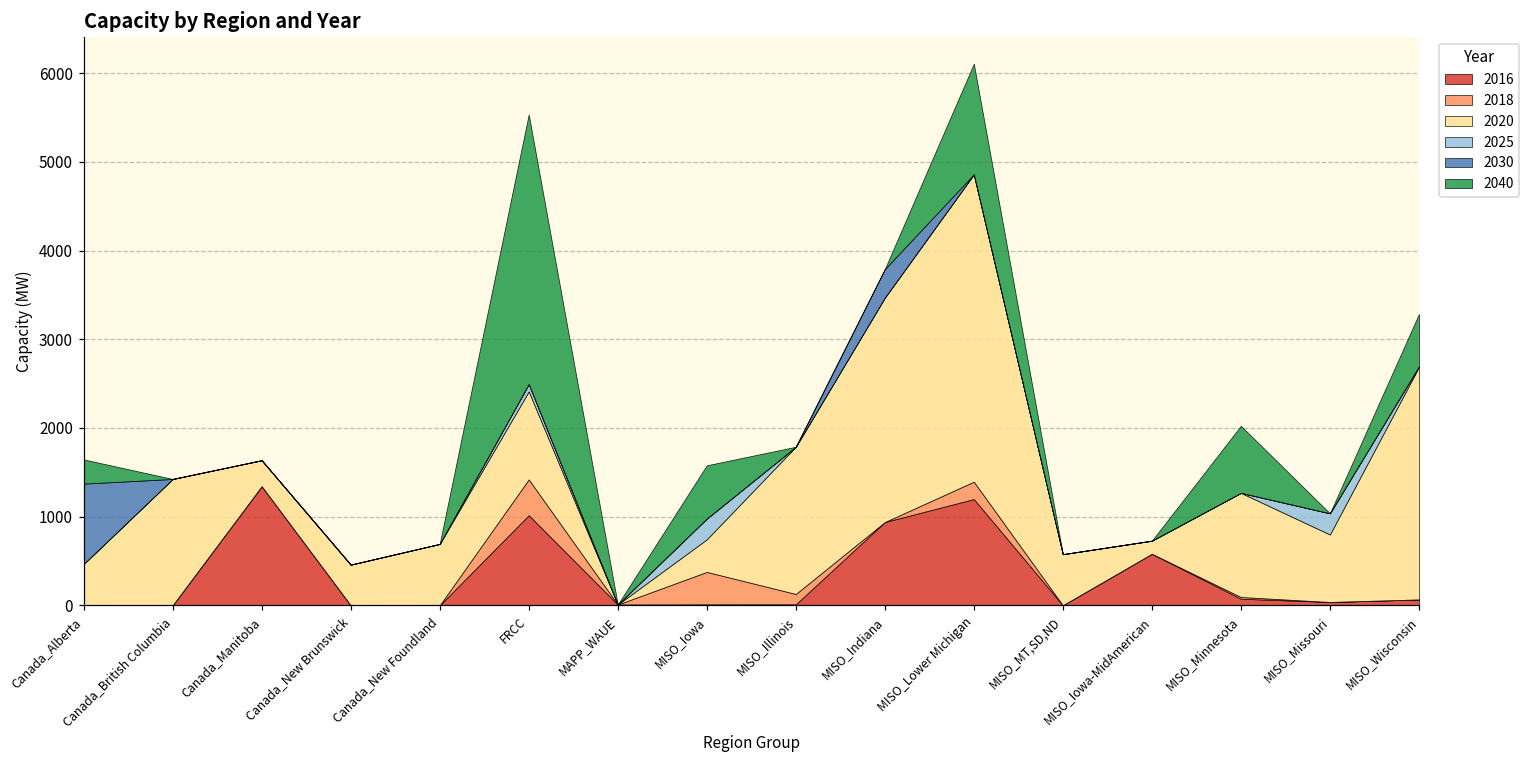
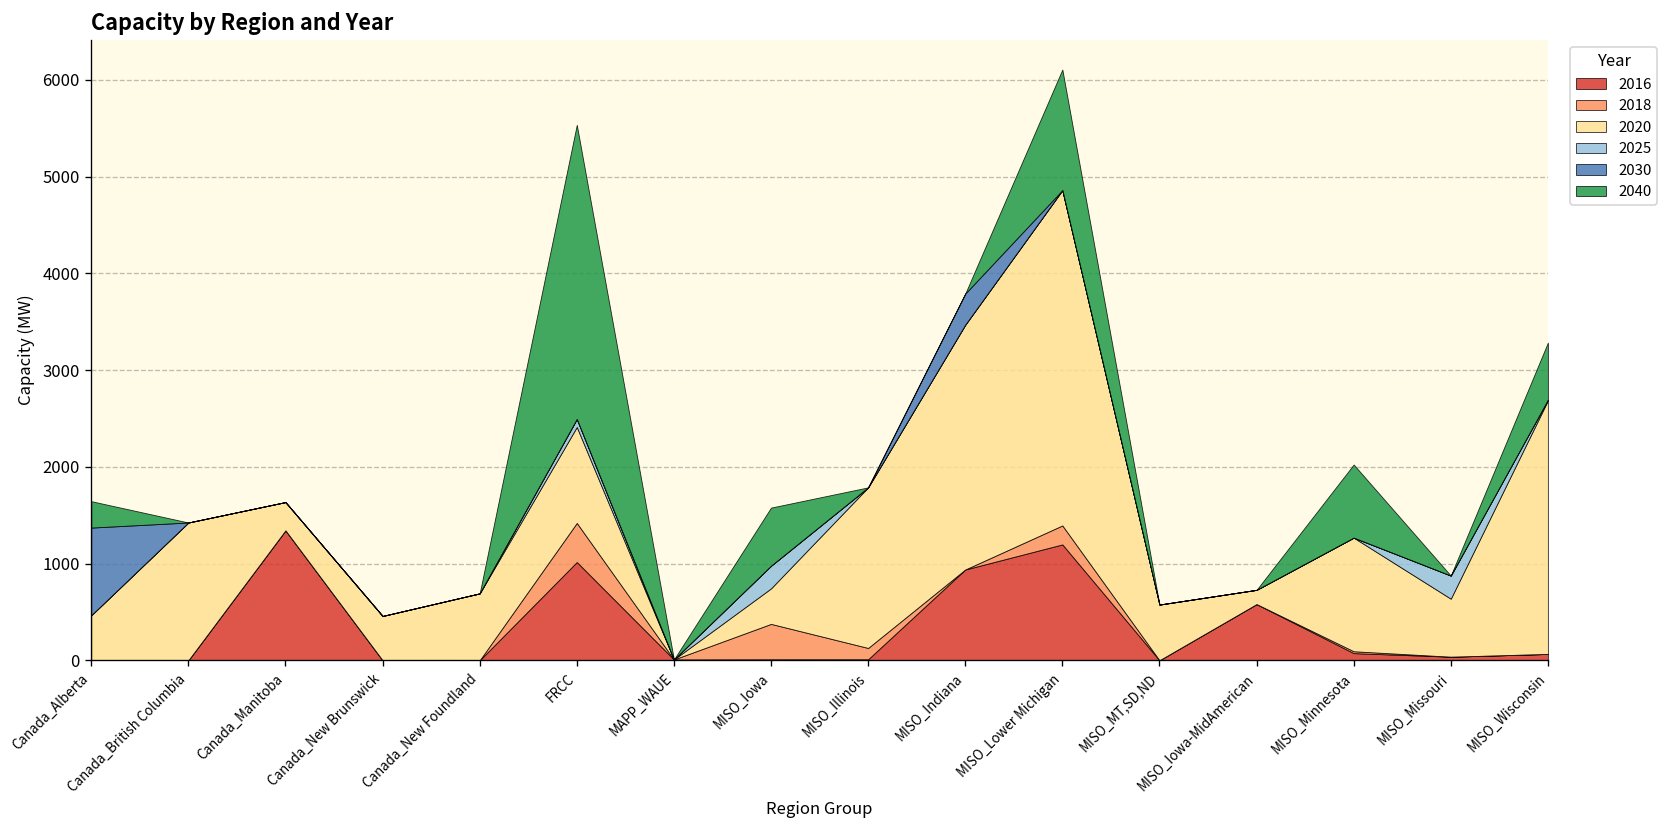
2020, MISO_Missouri: 800 -> 600
